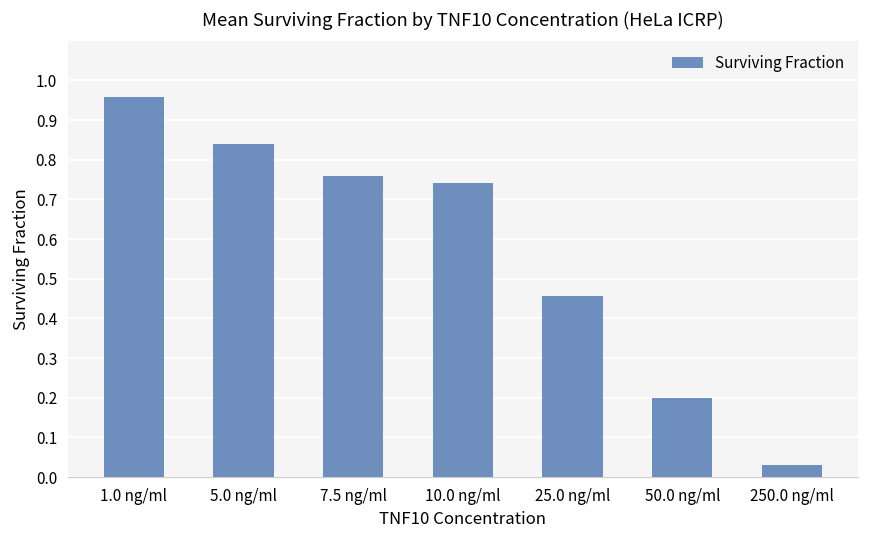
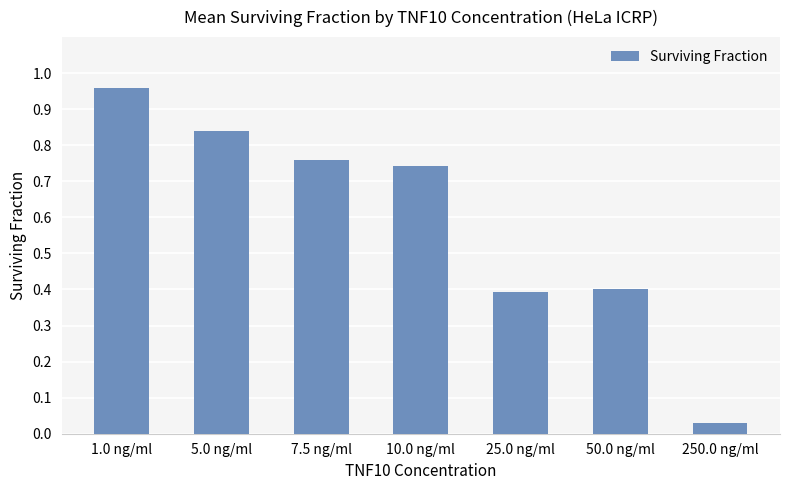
25.0 ng/ml: 0.46 -> 0.39
50.0 ng/ml: 0.2 -> 0.4
